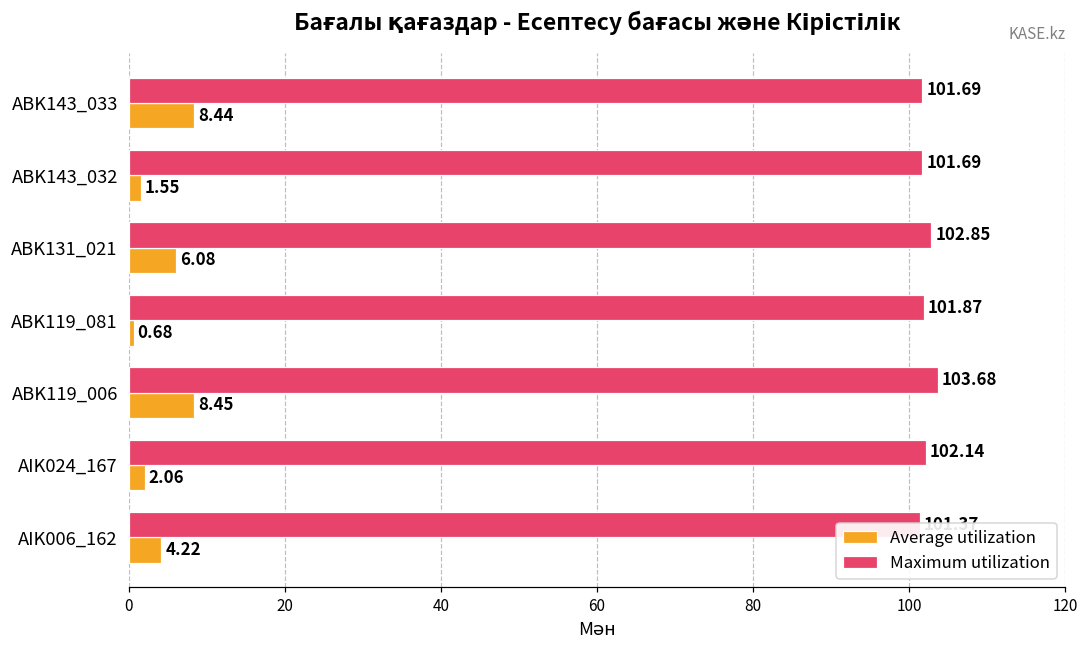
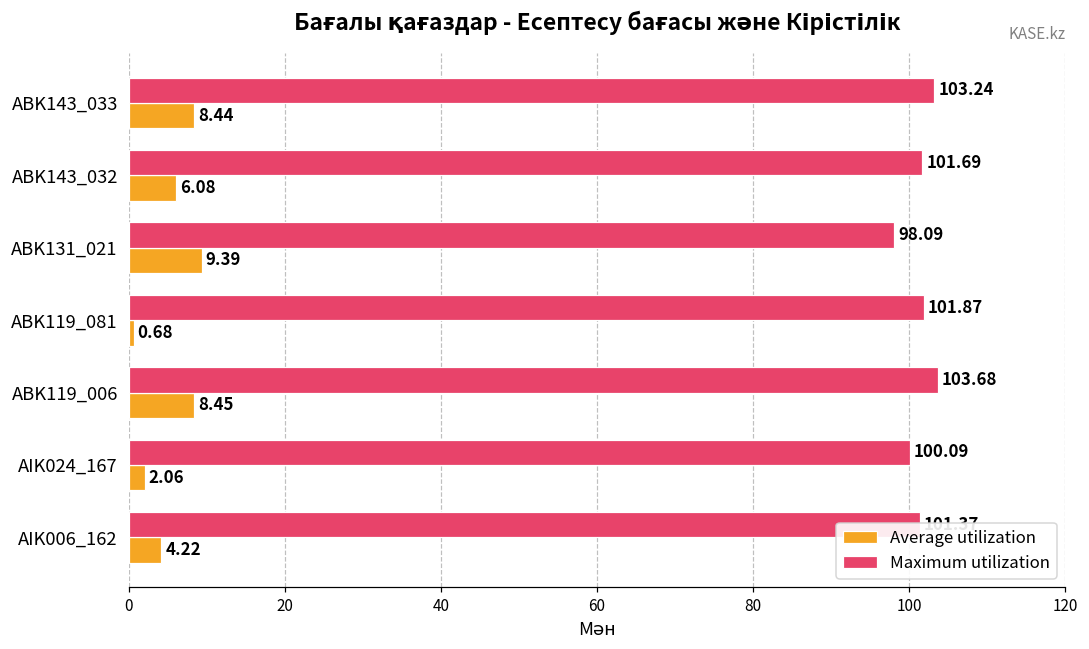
Maximum utilization, ABK143_033: 101.69 -> 103.24
Average utilization, ABK143_032: 1.55 -> 6.08
Maximum utilization, ABK131_021: 102.85 -> 98.09
Average utilization, ABK131_021: 6.08 -> 9.39
Maximum utilization, AIK024_167: 102.14 -> 100.09
